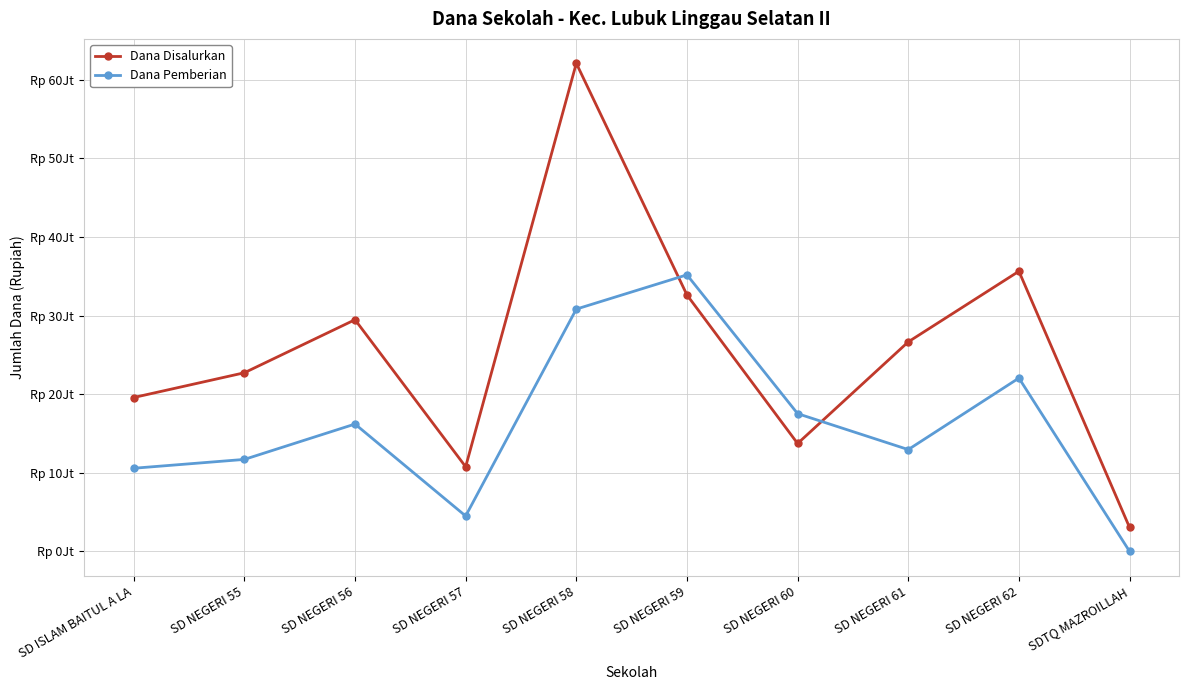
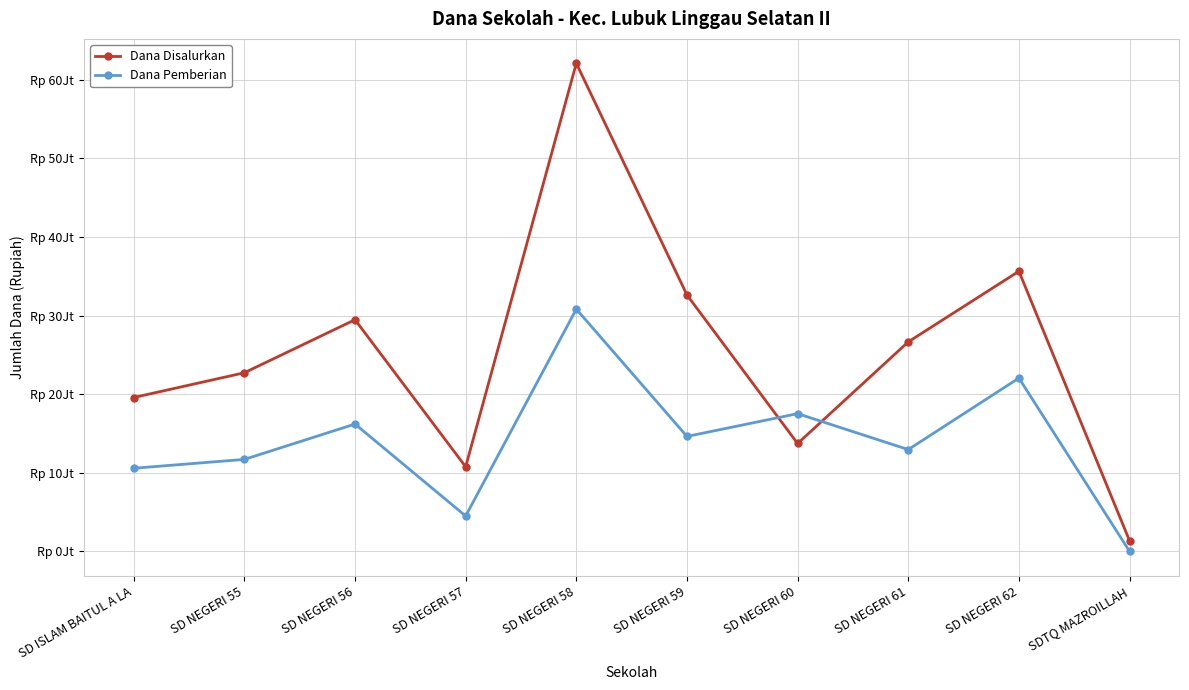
Dana Pemberian, SD NEGERI 59: Rp 35Jt -> Rp 15Jt
Dana Disalurkan, SDTQ MAZROILLAH: Rp 3Jt -> Rp 1Jt
